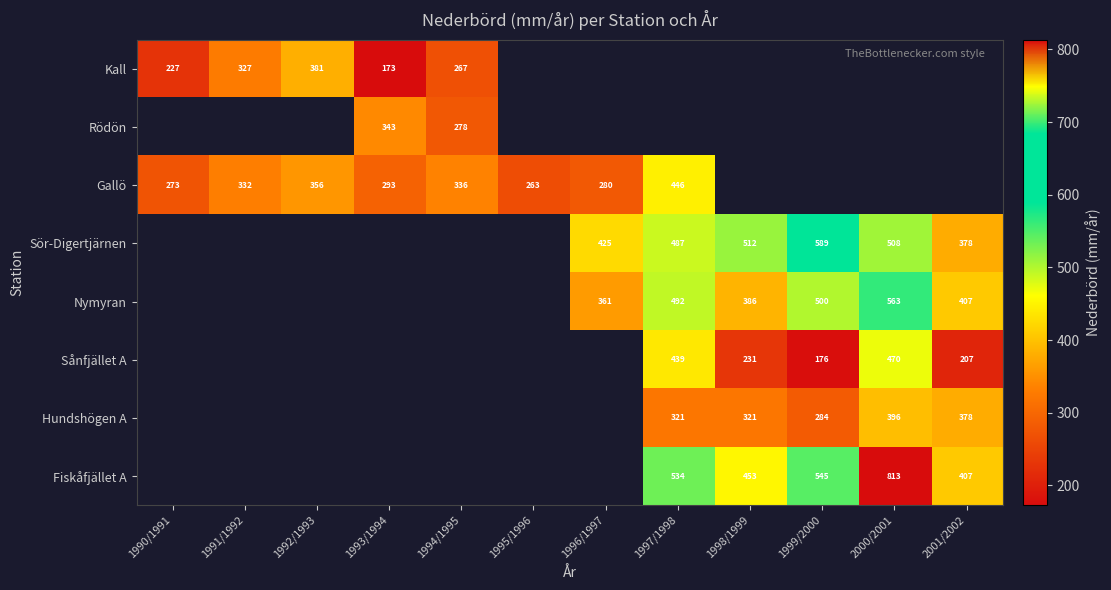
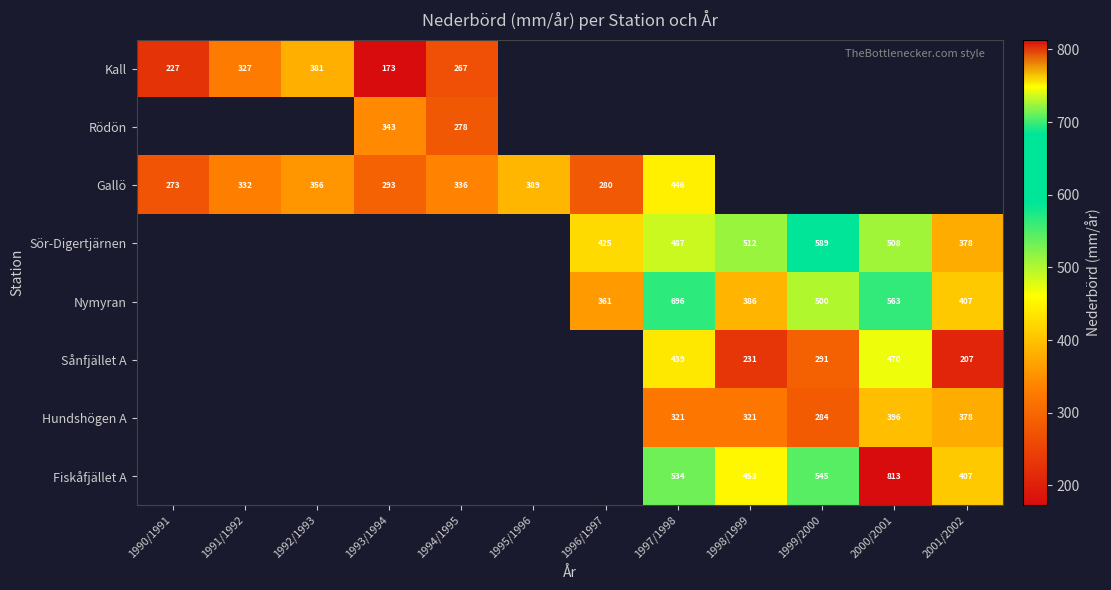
Gallö, 1995/1996: 263 -> 389
Nymyran, 1997/1998: 492 -> 696
Sånfjället A, 1999/2000: 176 -> 291
